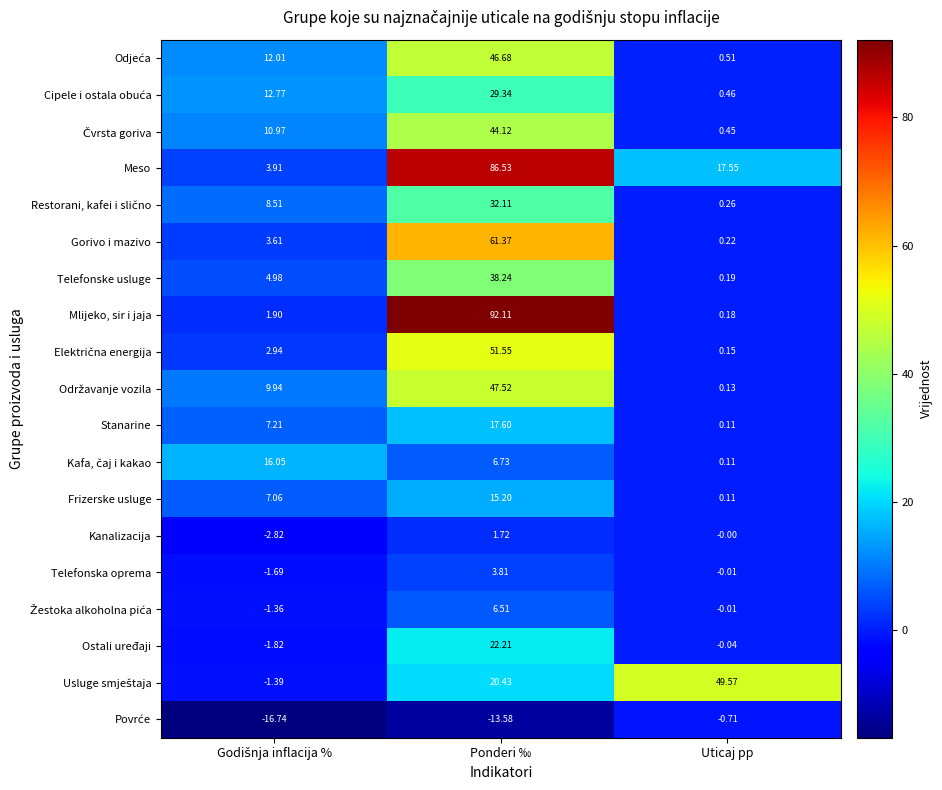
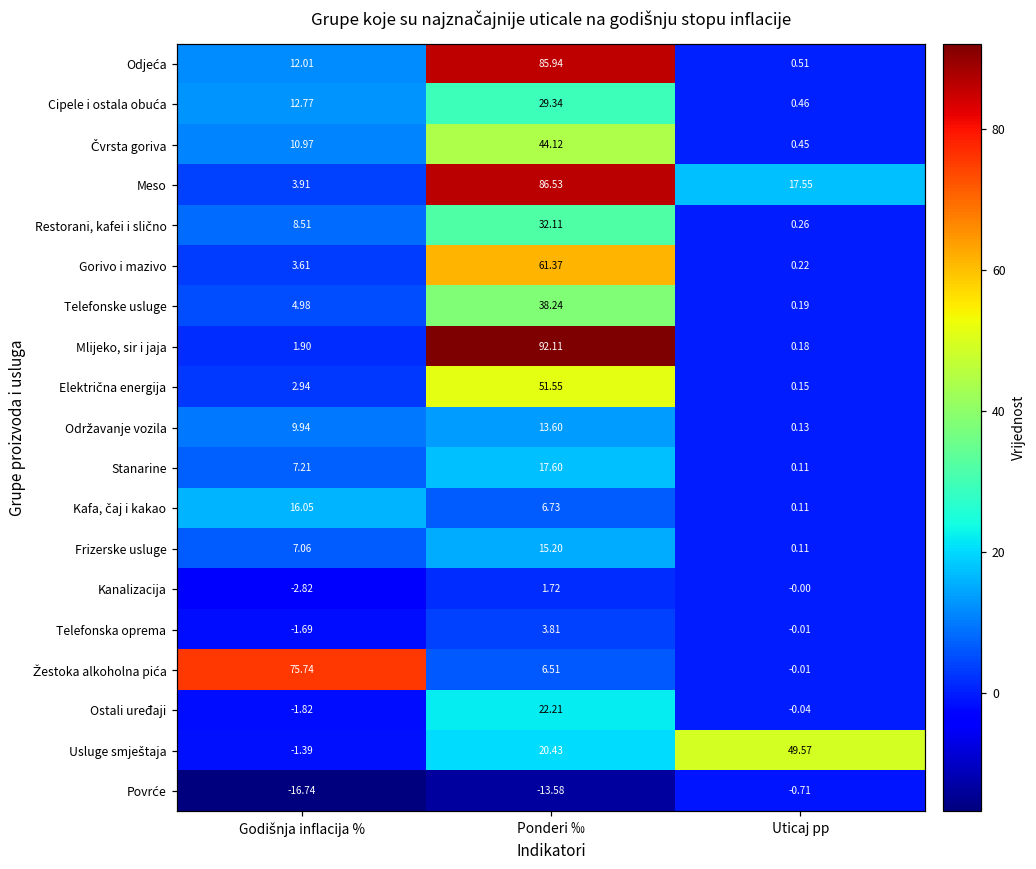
Odjeća, Ponderi ‰: 46.68 -> 85.94
Održavanje vozila, Ponderi ‰: 47.52 -> 13.60
Žestoka alkoholna pića, Godišnja inflacija %: -1.36 -> 75.74
